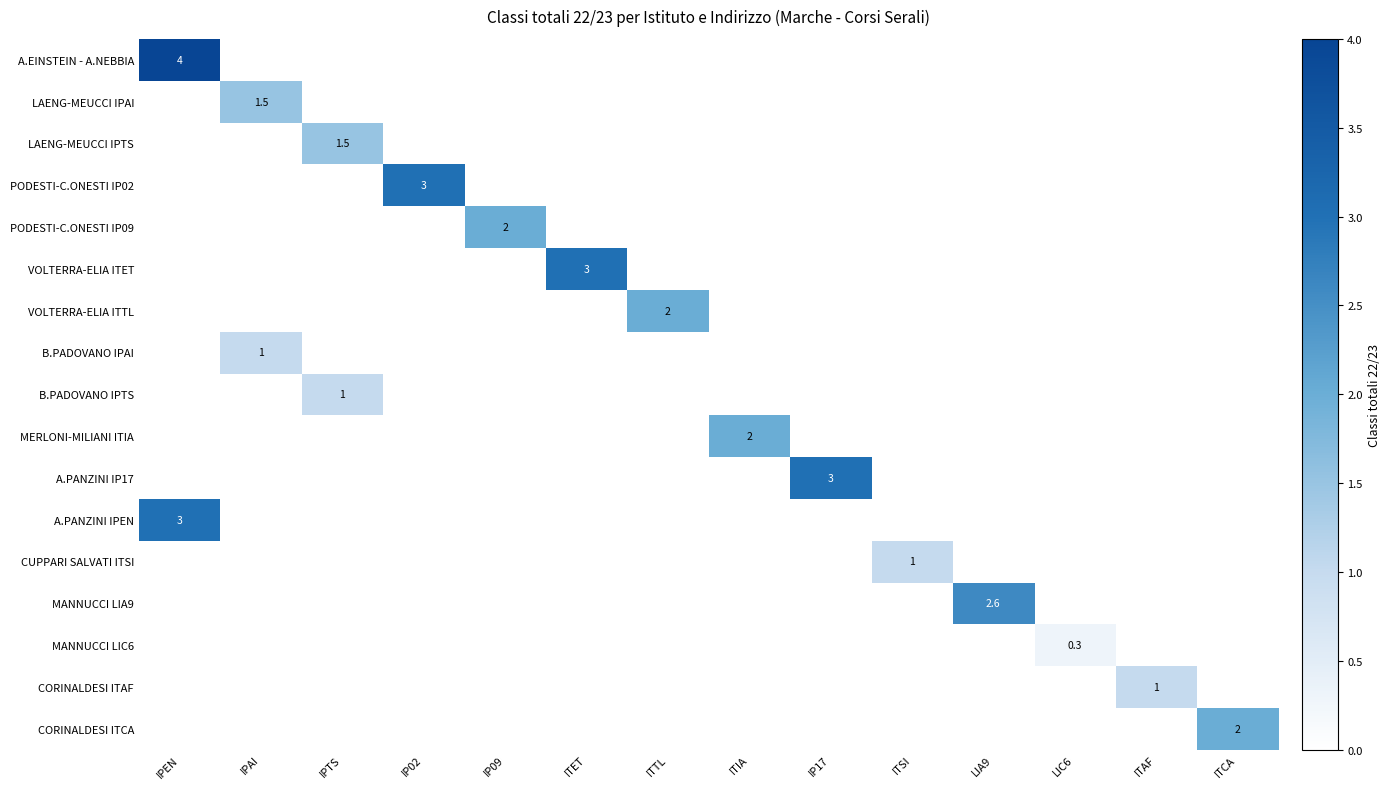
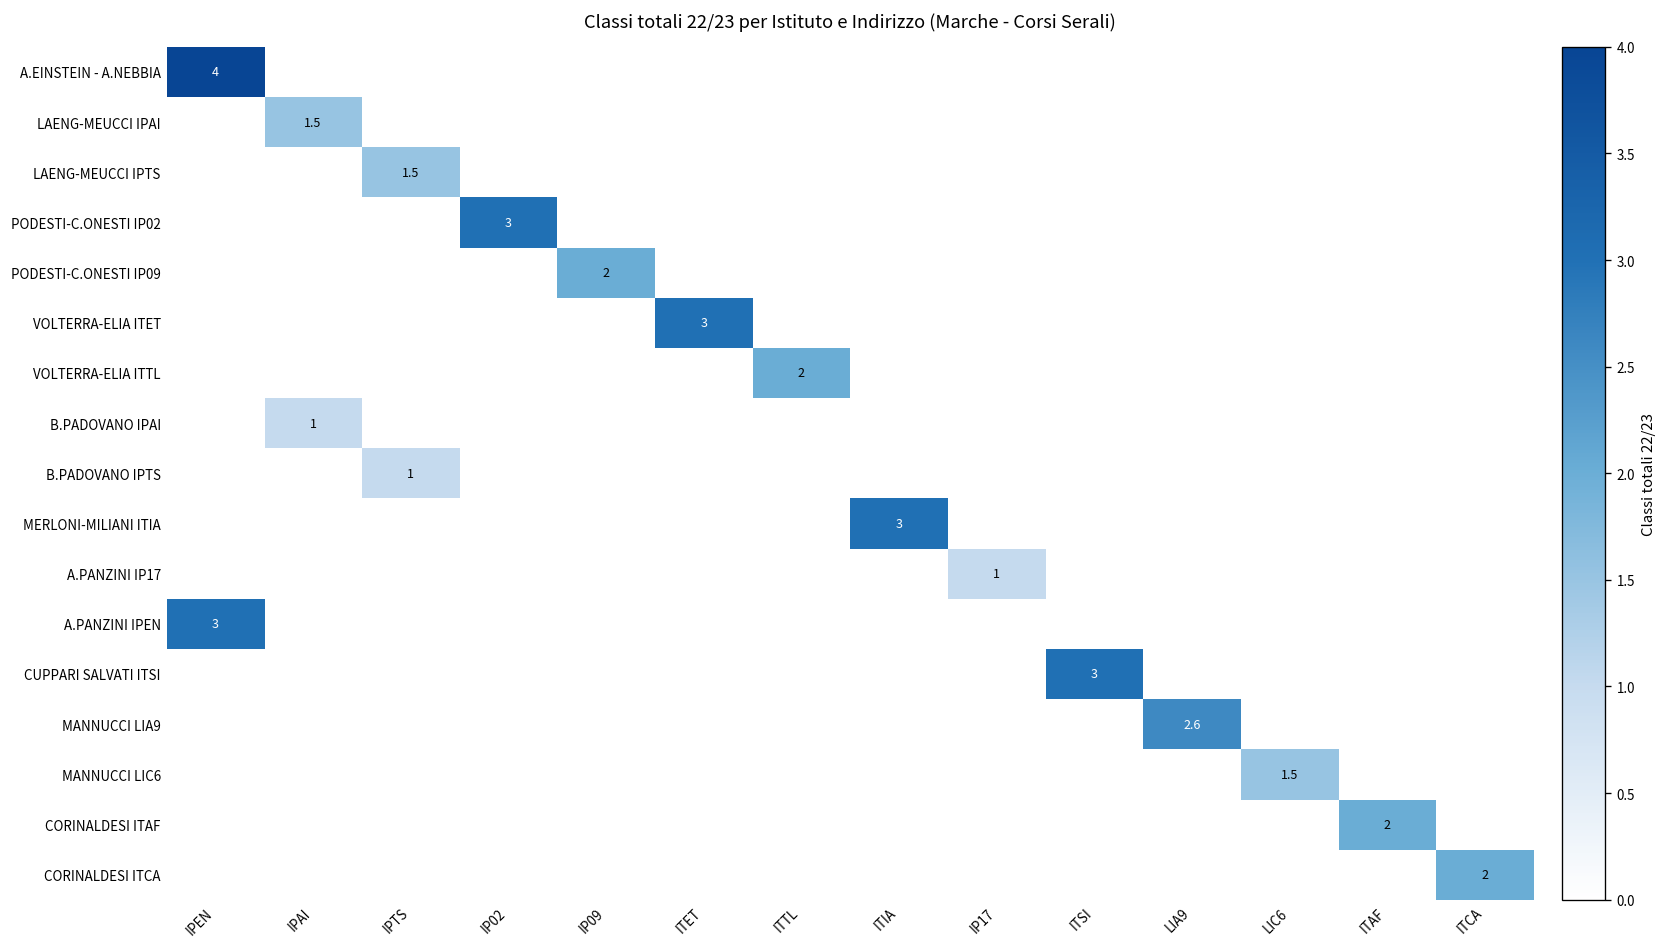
MERLONI-MILIANI ITIA, ITIA: 2 -> 3
A.PANZINI IP17, IP17: 3 -> 1
CUPPARI SALVATI ITSI, ITSI: 1 -> 3
MANNUCCI LIC6, LIC6: 0.3 -> 1.5
CORINALDESI ITAF, ITAF: 1 -> 2
